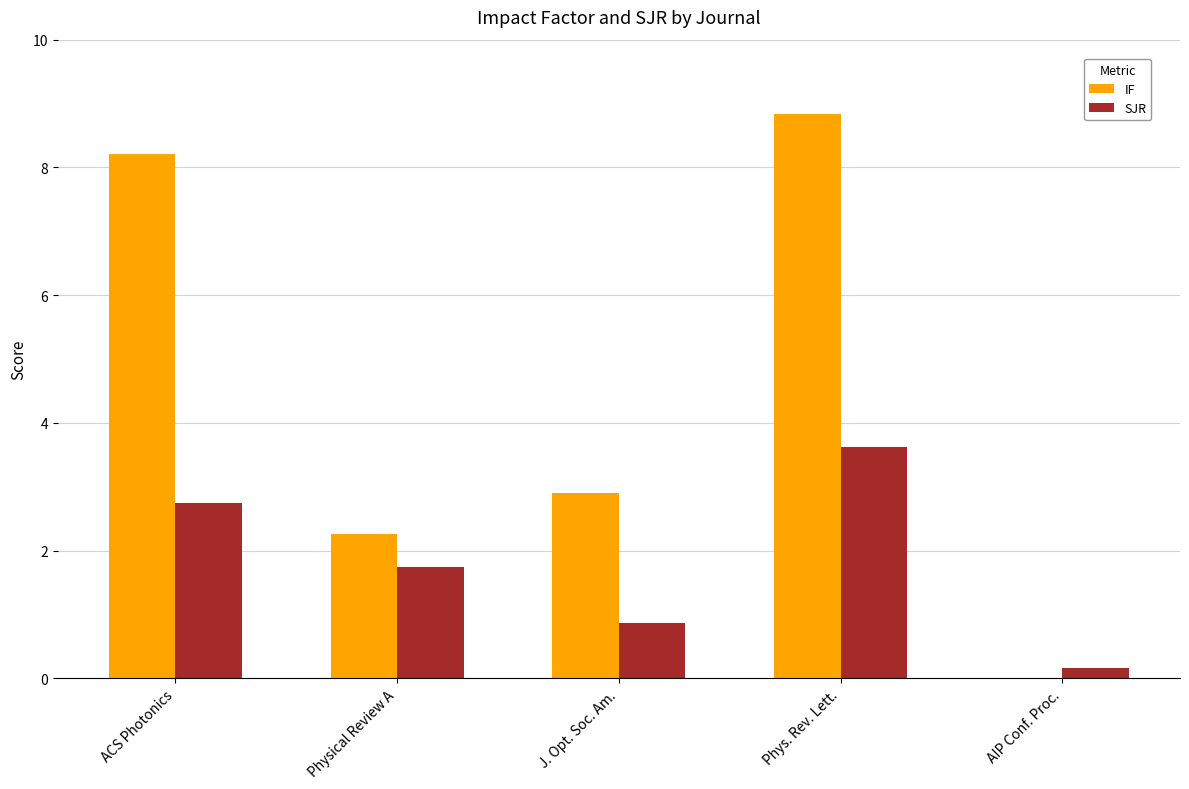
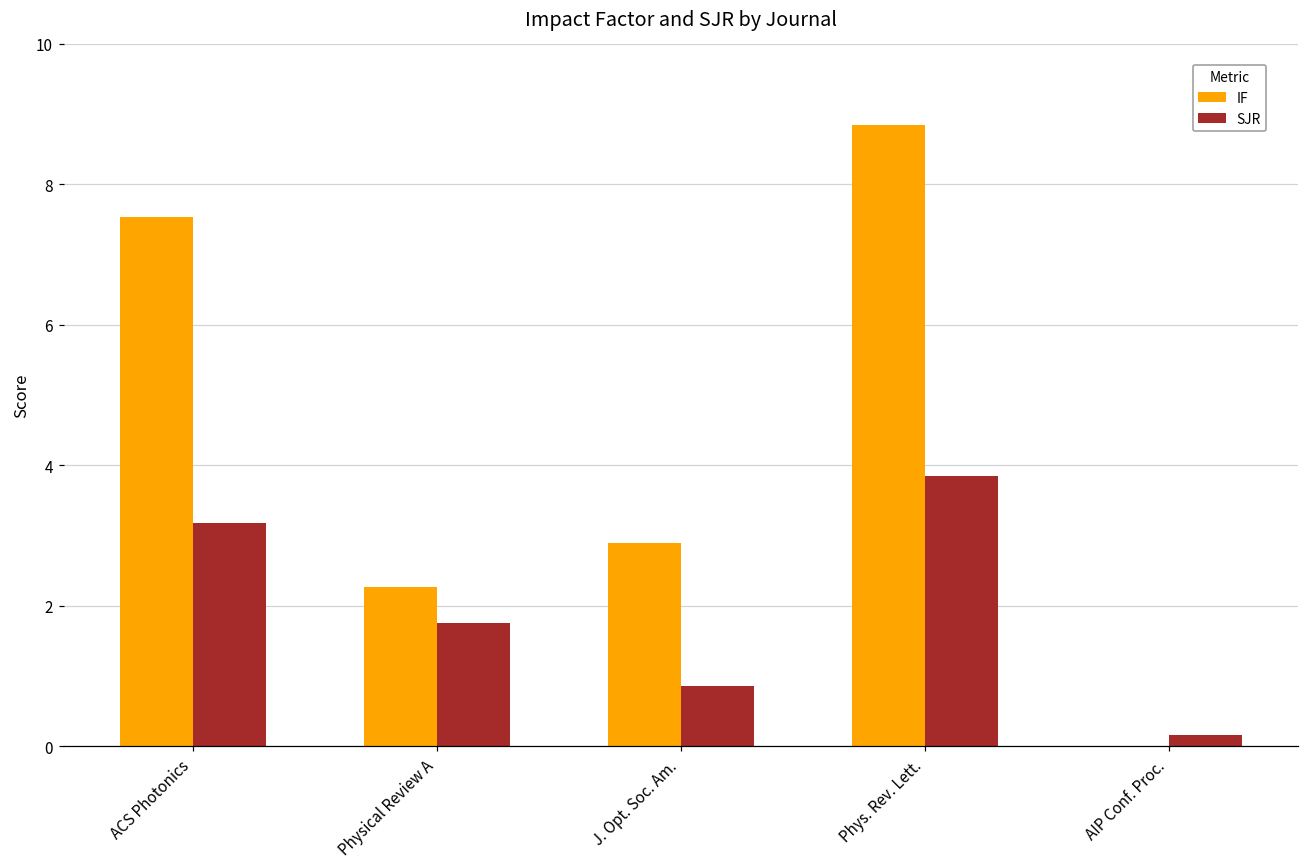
IF, ACS Photonics: 8.2 -> 7.5
SJR, ACS Photonics: 2.7 -> 3.2
SJR, Phys. Rev. Lett.: 3.6 -> 3.8
